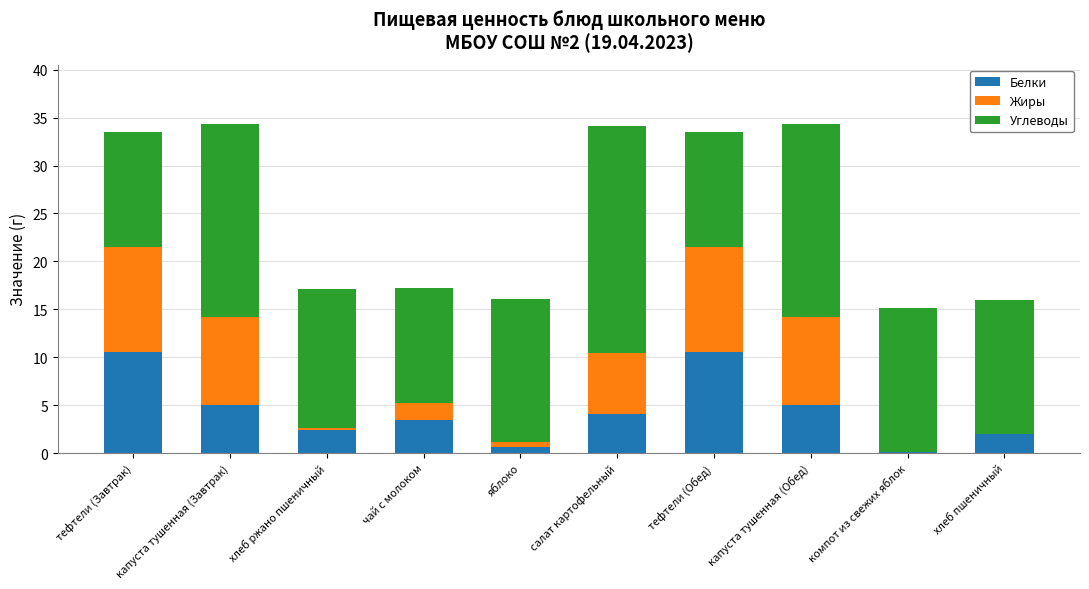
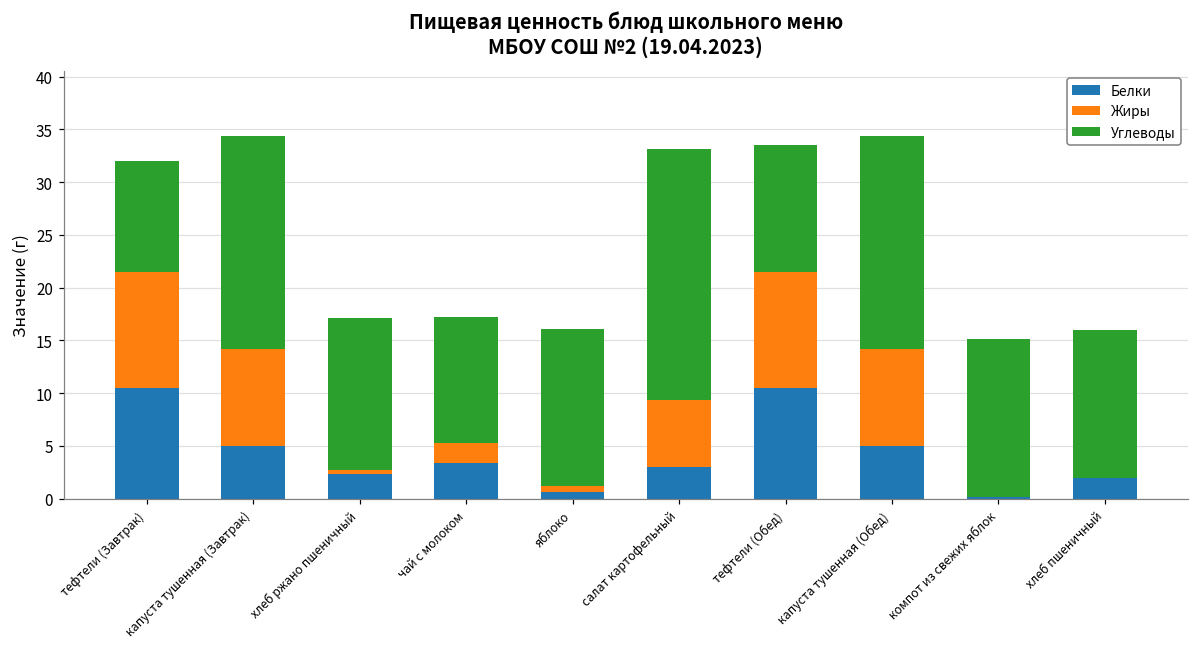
Углеводы, тефтели (Завтрак): 12 -> 11
Белки, салат картофельный: 4 -> 3
